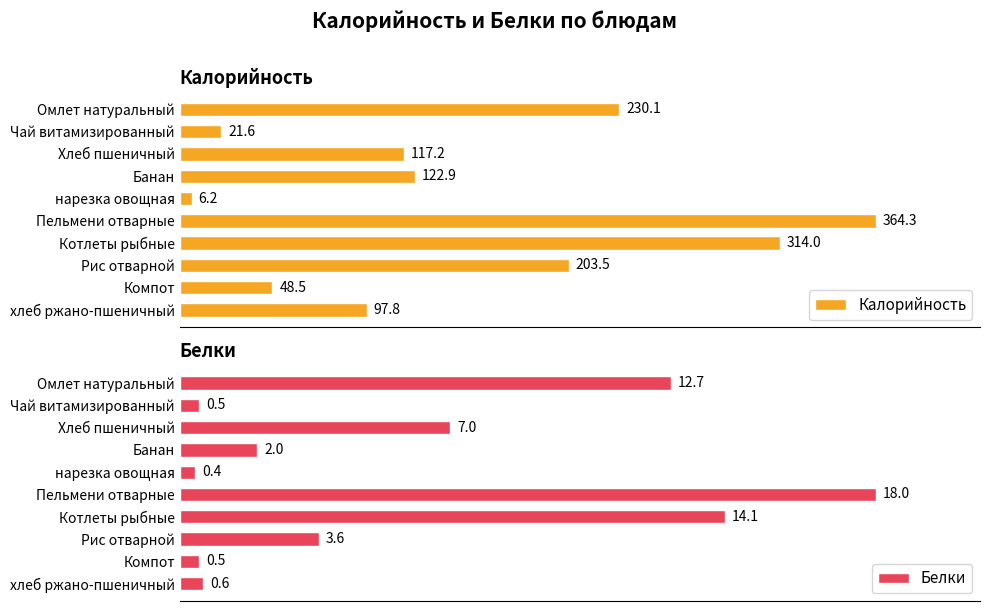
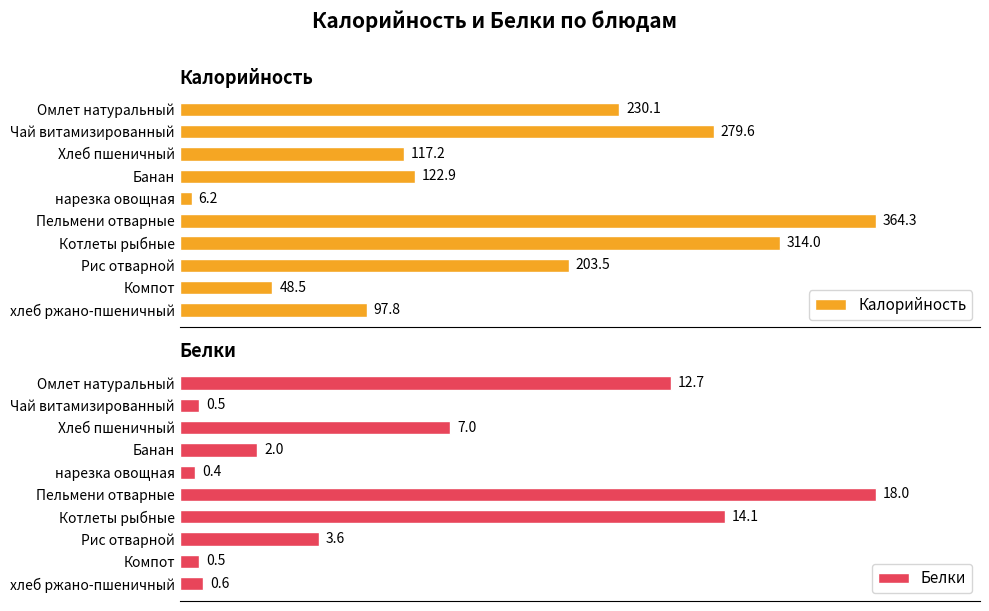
Калорийность, Чай витамизированный: 21.6 -> 279.6
